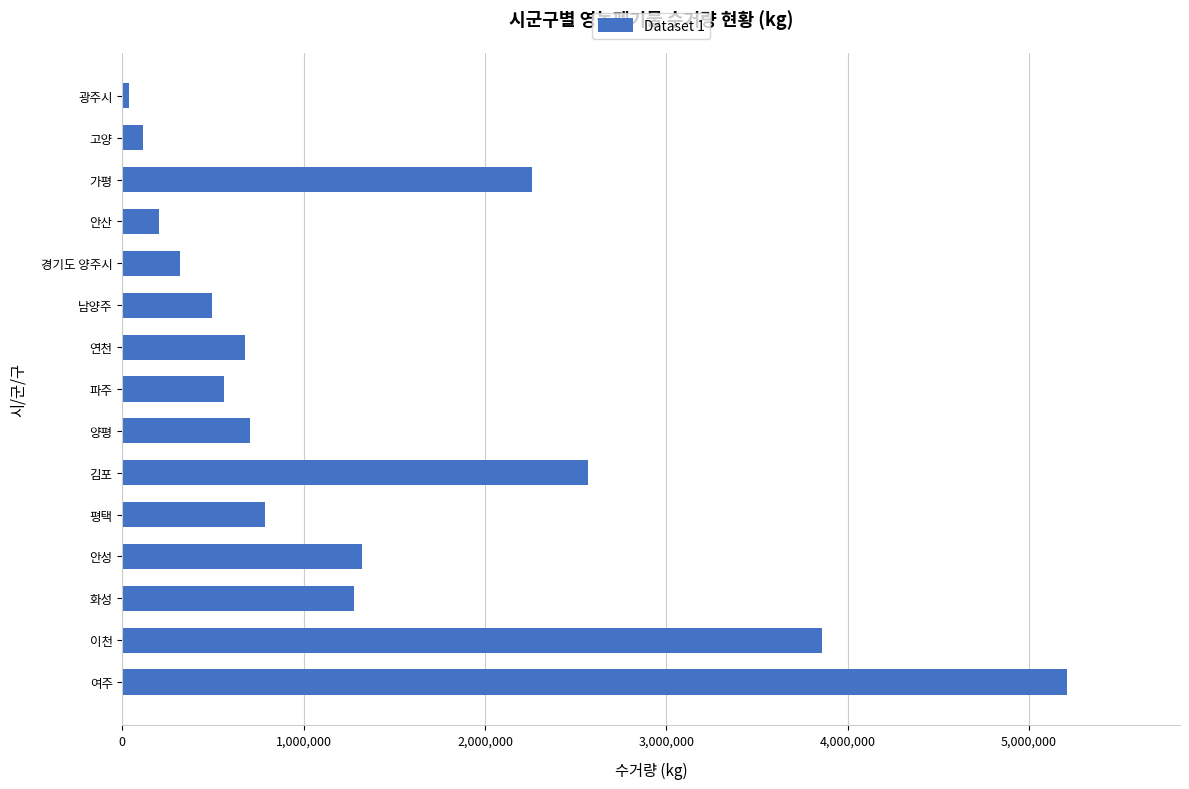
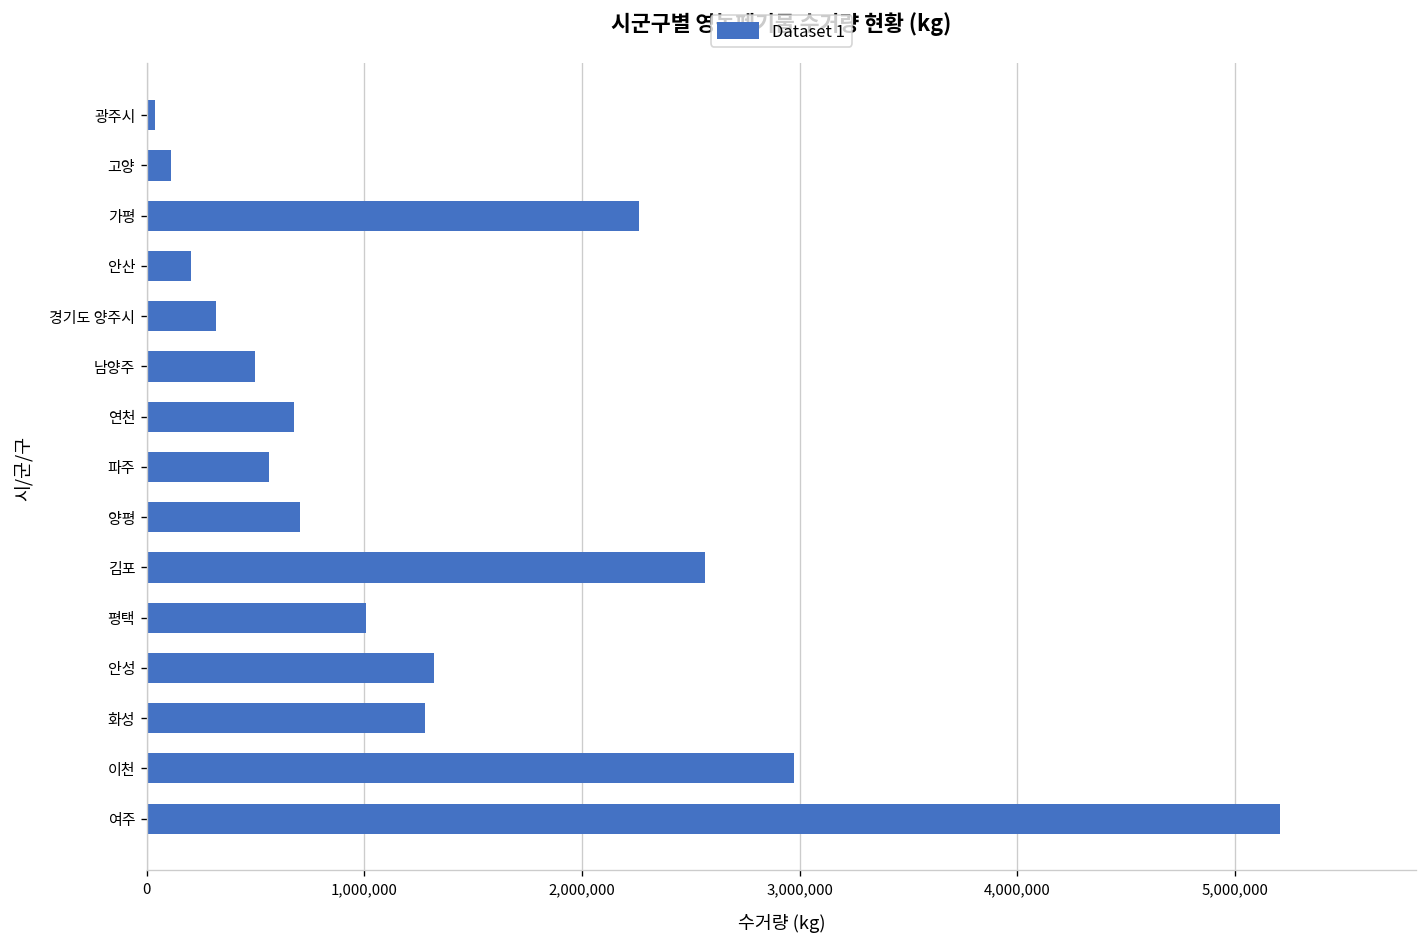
평택: 780,000 -> 1,010,000
이천: 3,860,000 -> 2,970,000
